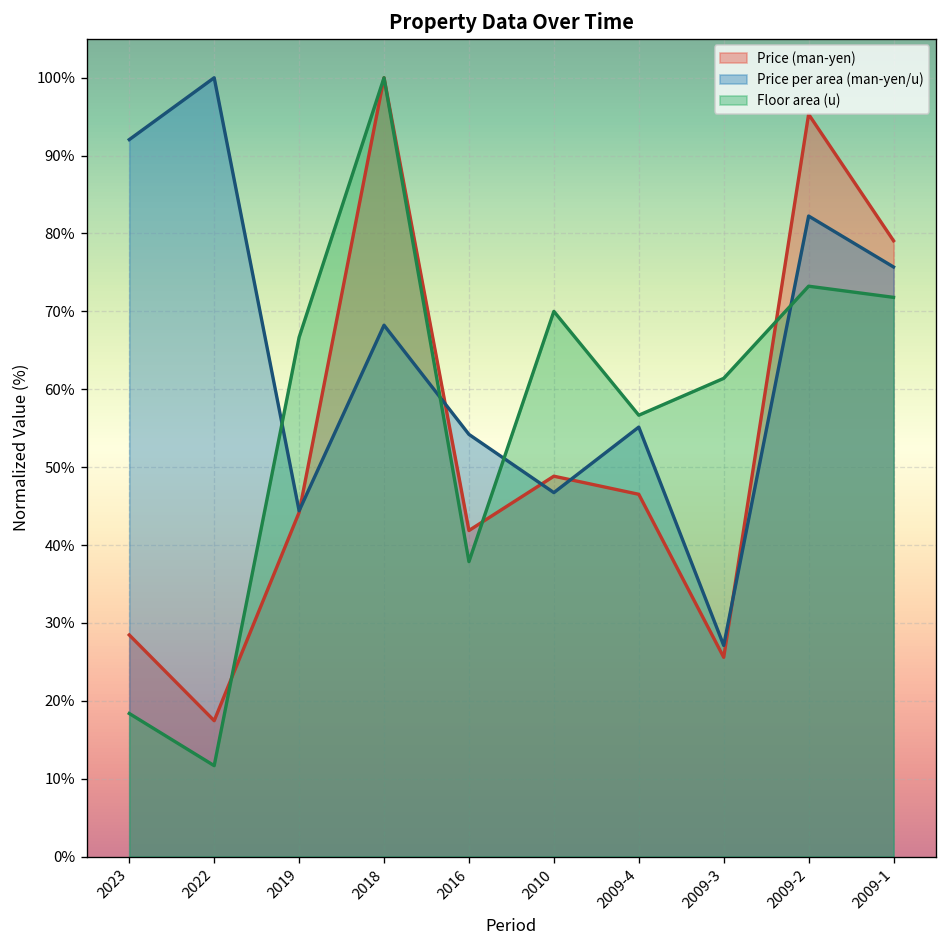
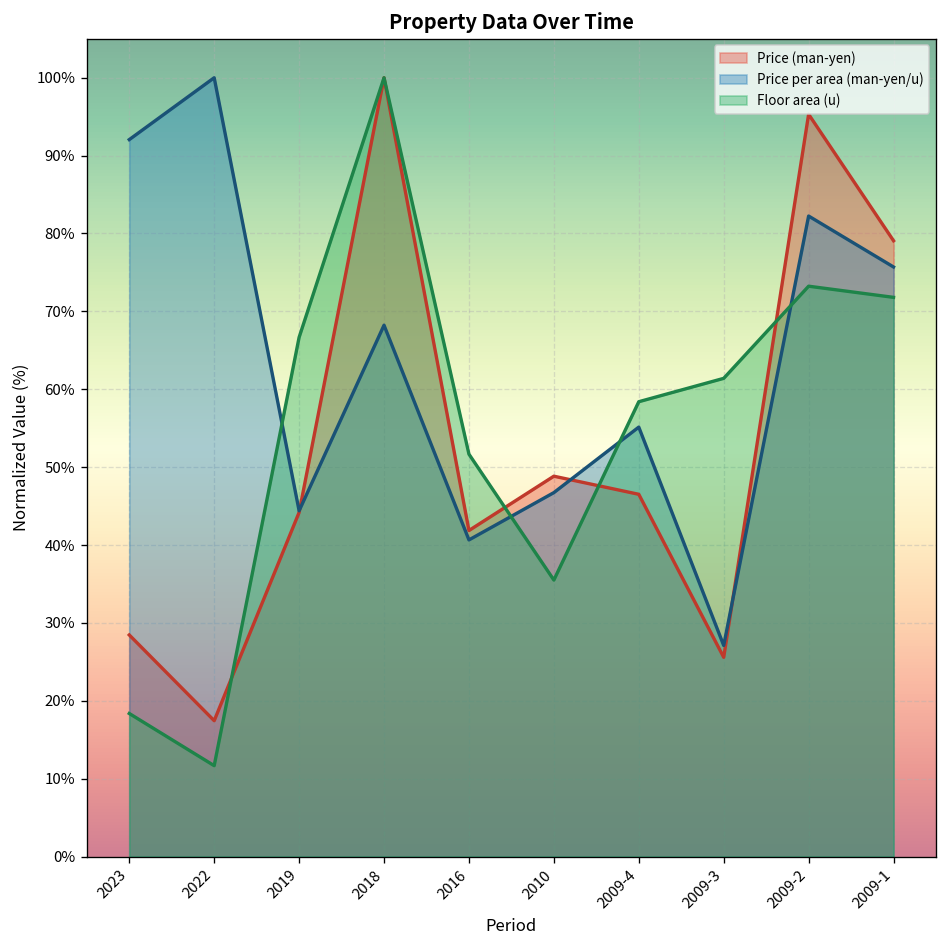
Price per area (man-yen/u), 2016: 54% -> 41%
Floor area (u), 2016: 38% -> 52%
Floor area (u), 2010: 70% -> 36%
Floor area (u), 2009-4: 57% -> 58%
